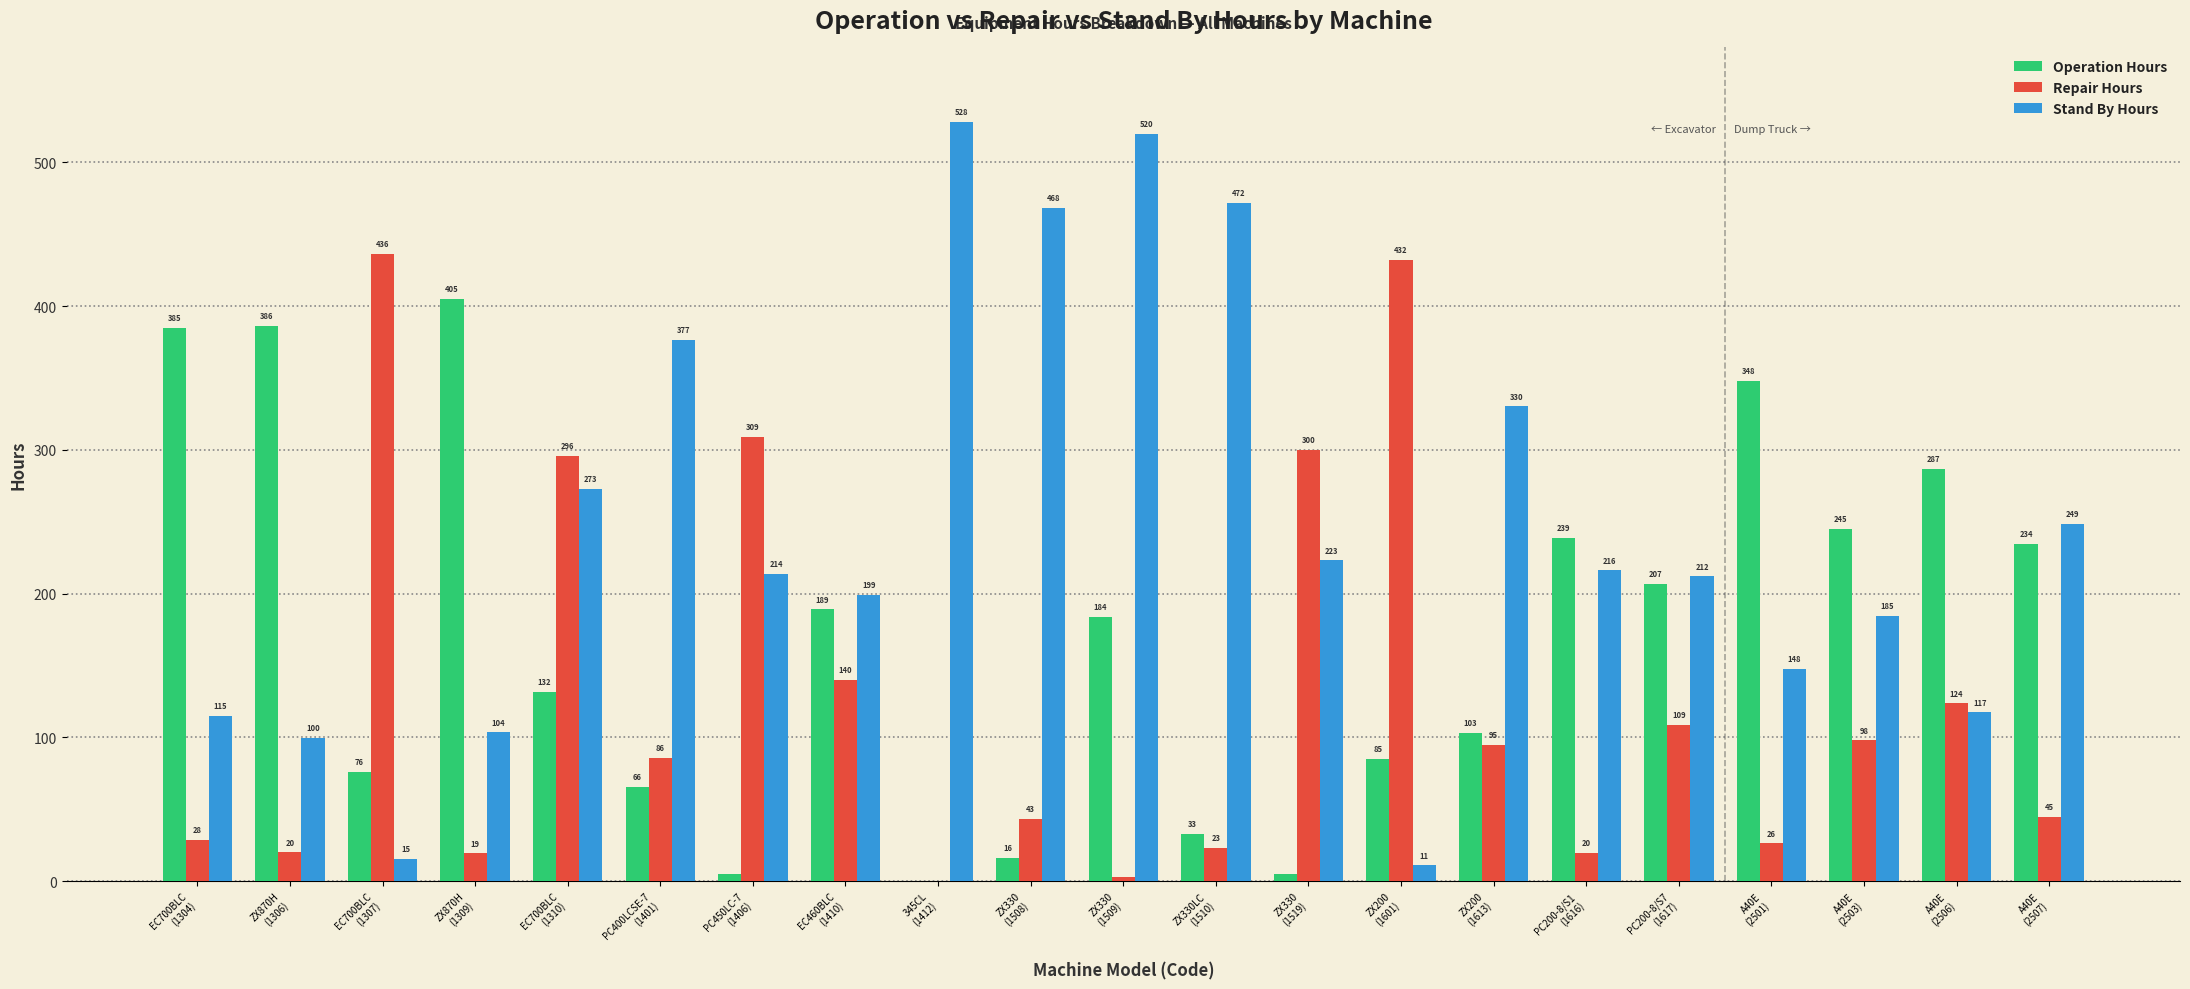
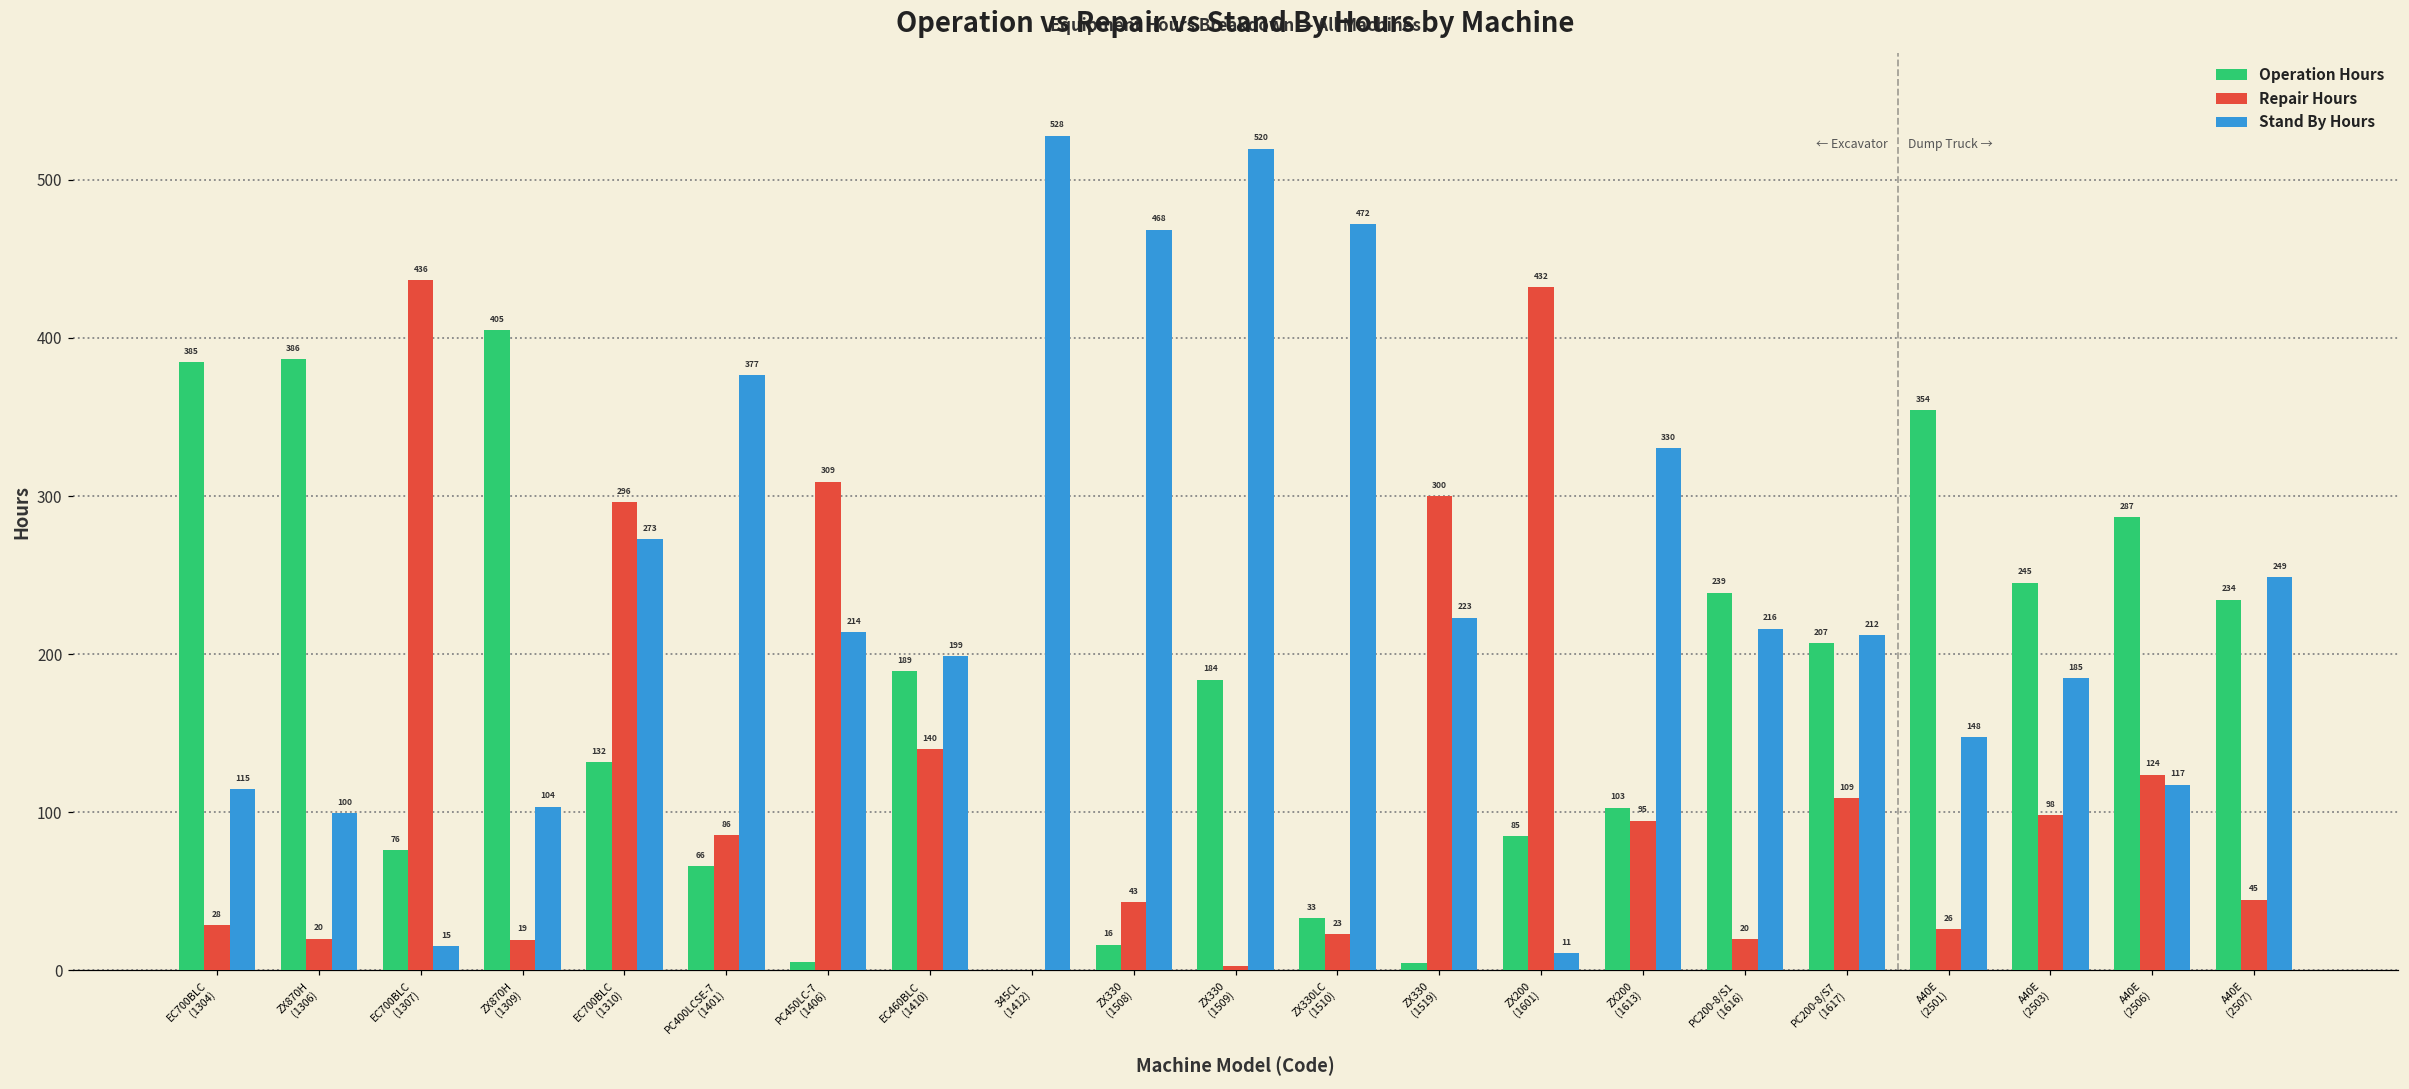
Operation Hours, A40E (2501): 348 -> 354
